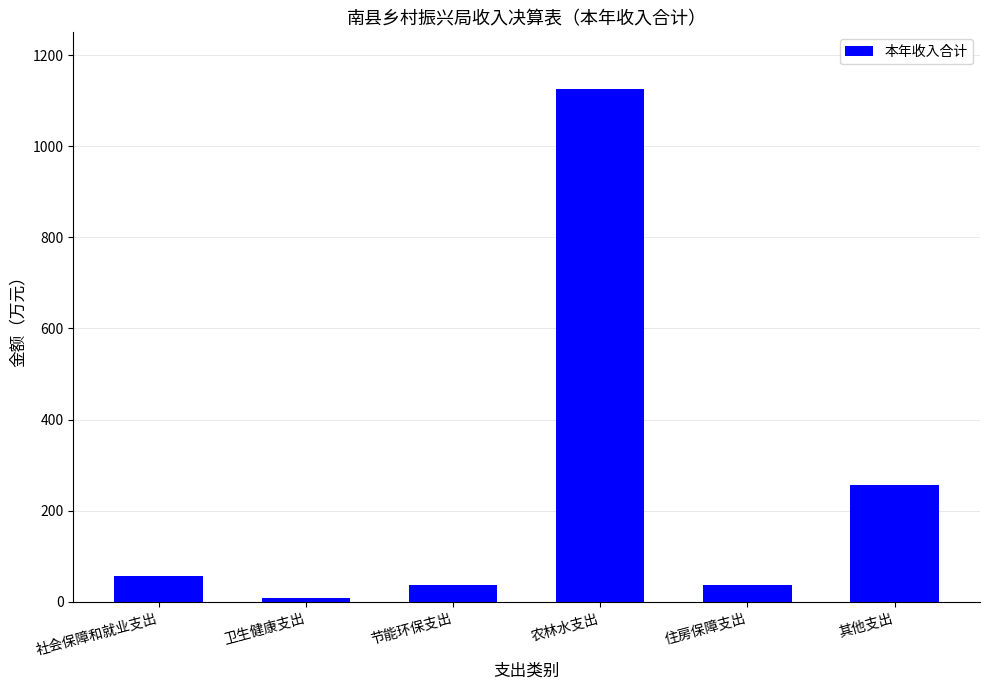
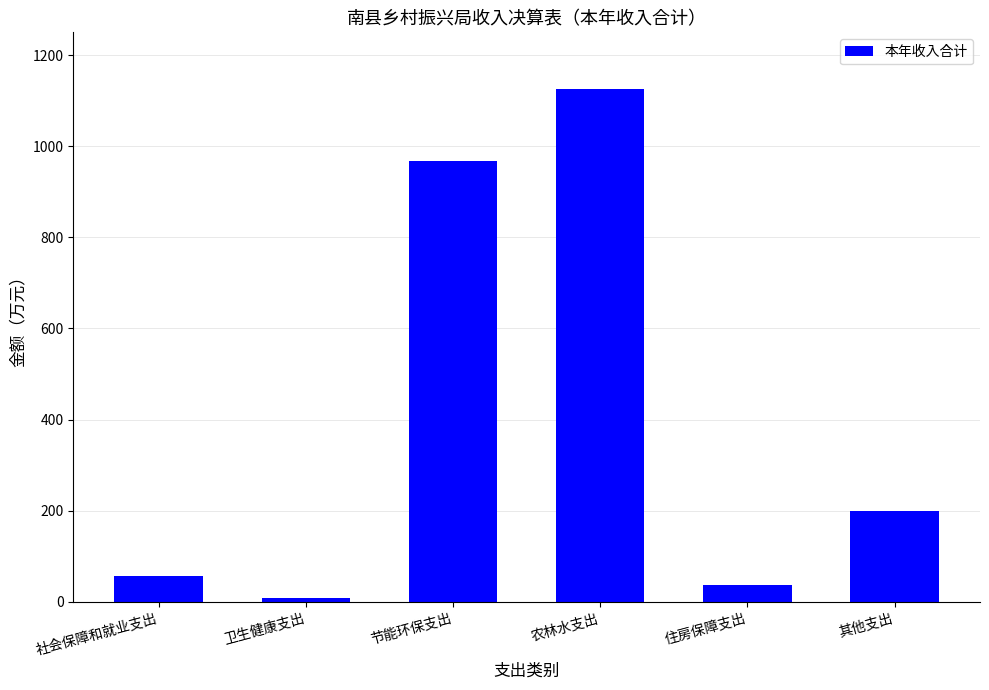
节能环保支出: 40 -> 970
其他支出: 260 -> 200
